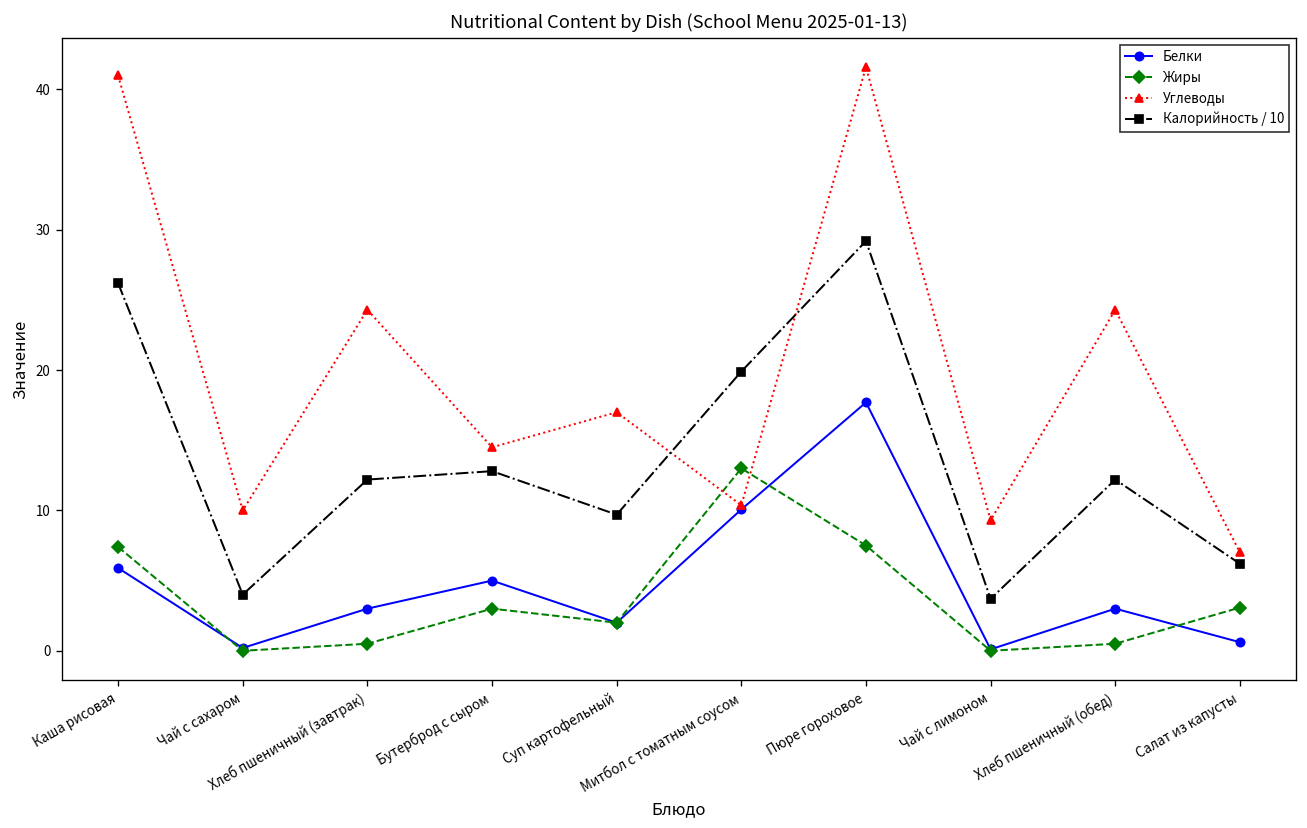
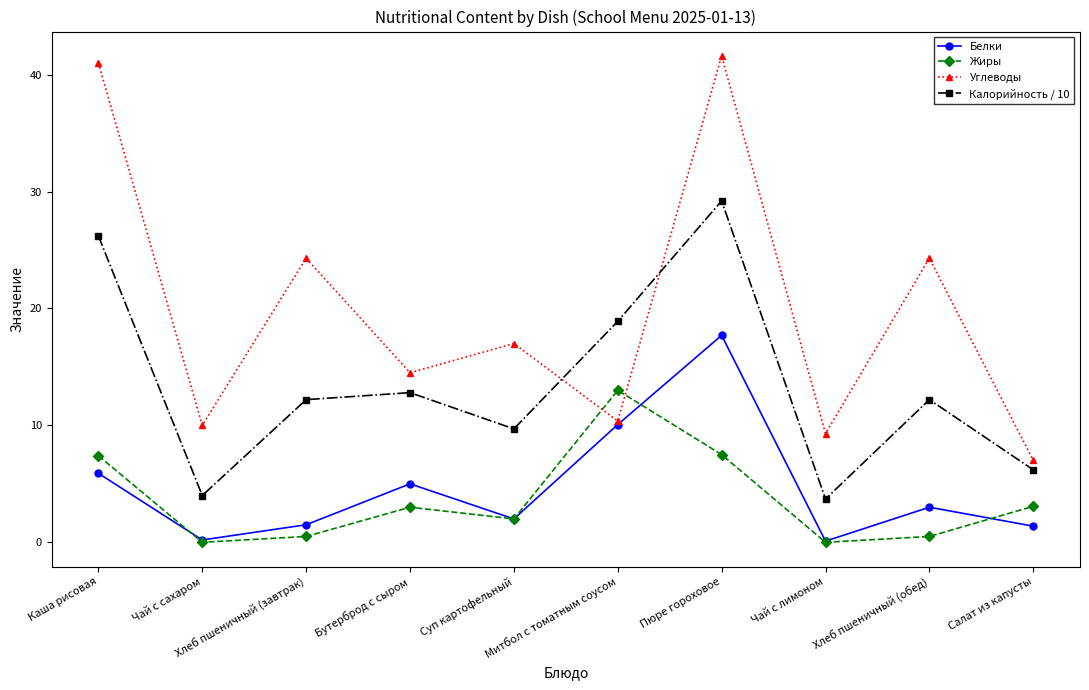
Белки, Хлеб пшеничный (завтрак): 3.0 -> 1.5
Калорийность / 10, Митбол с томатным соусом: 19.9 -> 18.9
Белки, Салат из капусты: 0.6 -> 1.4
